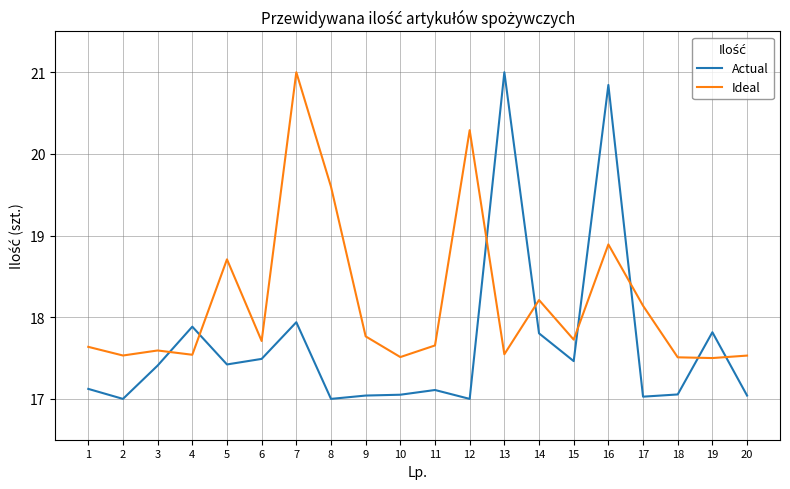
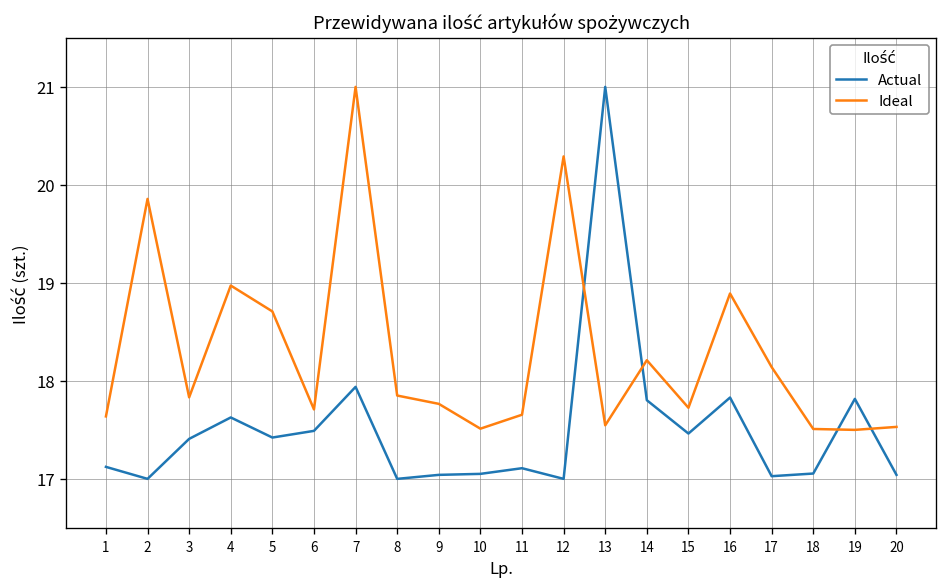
Ideal, 2: 17.5 -> 19.9
Ideal, 3: 17.6 -> 17.8
Actual, 4: 17.9 -> 17.6
Ideal, 4: 17.5 -> 19.0
Ideal, 8: 19.6 -> 17.9
Actual, 16: 20.8 -> 17.8
